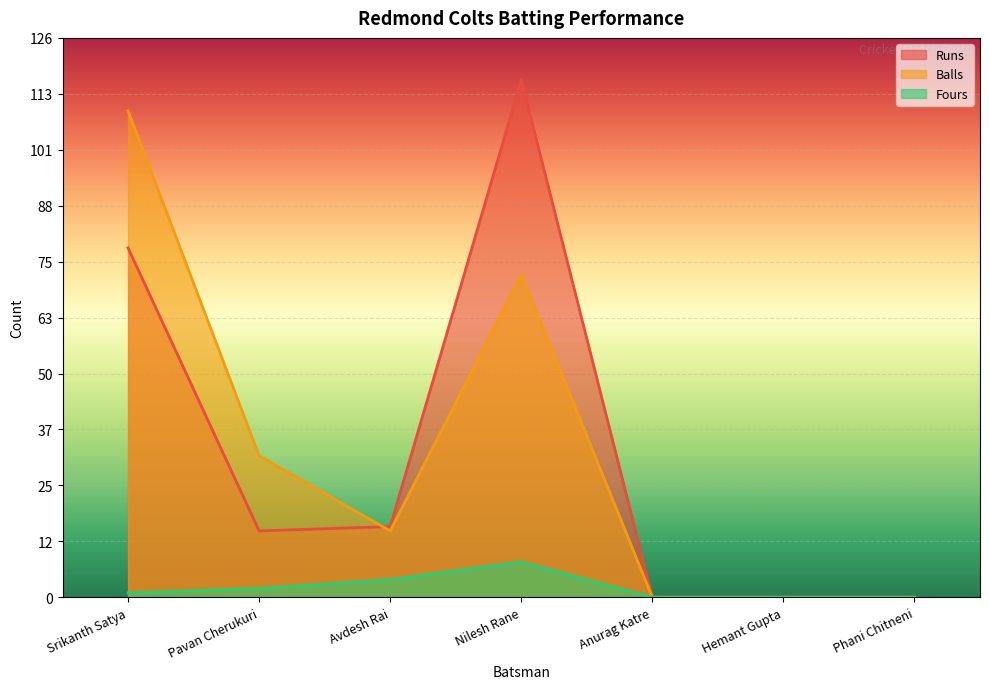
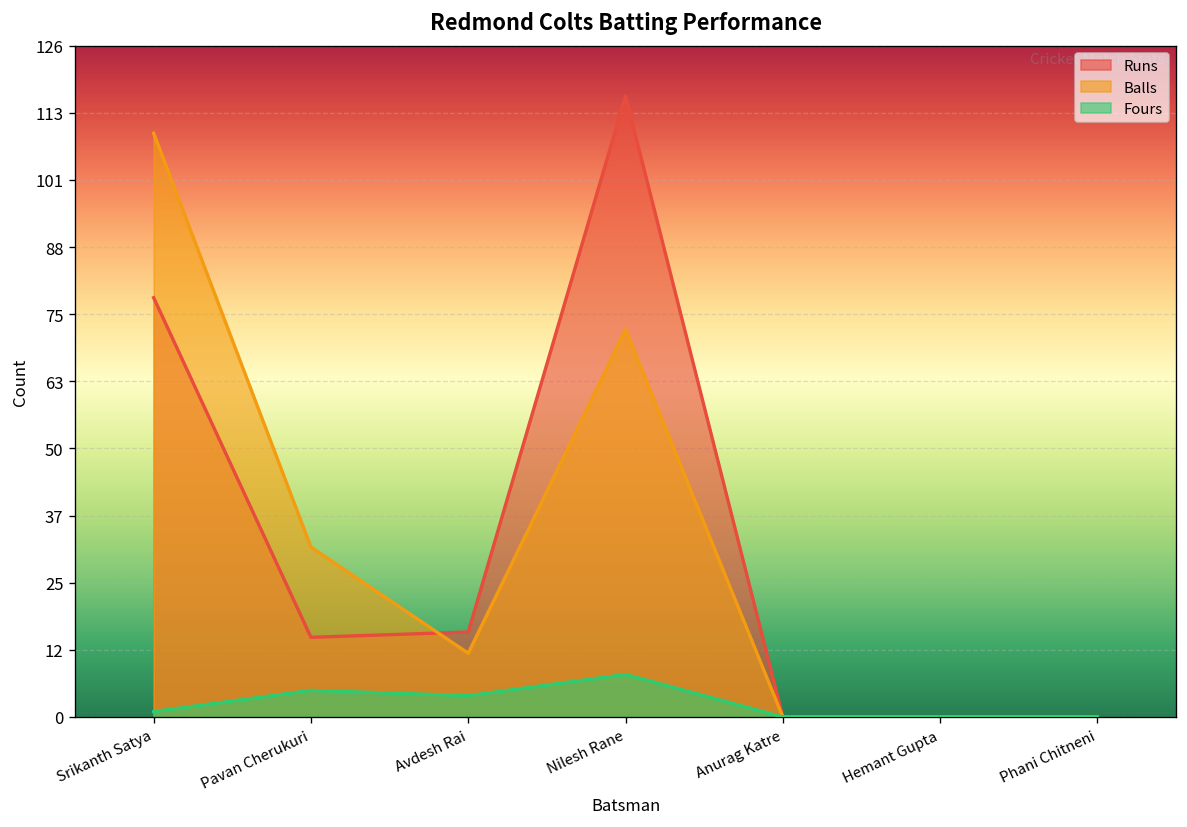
Fours, Pavan Cherukuri: 2 -> 5
Balls, Avdesh Rai: 15 -> 12
